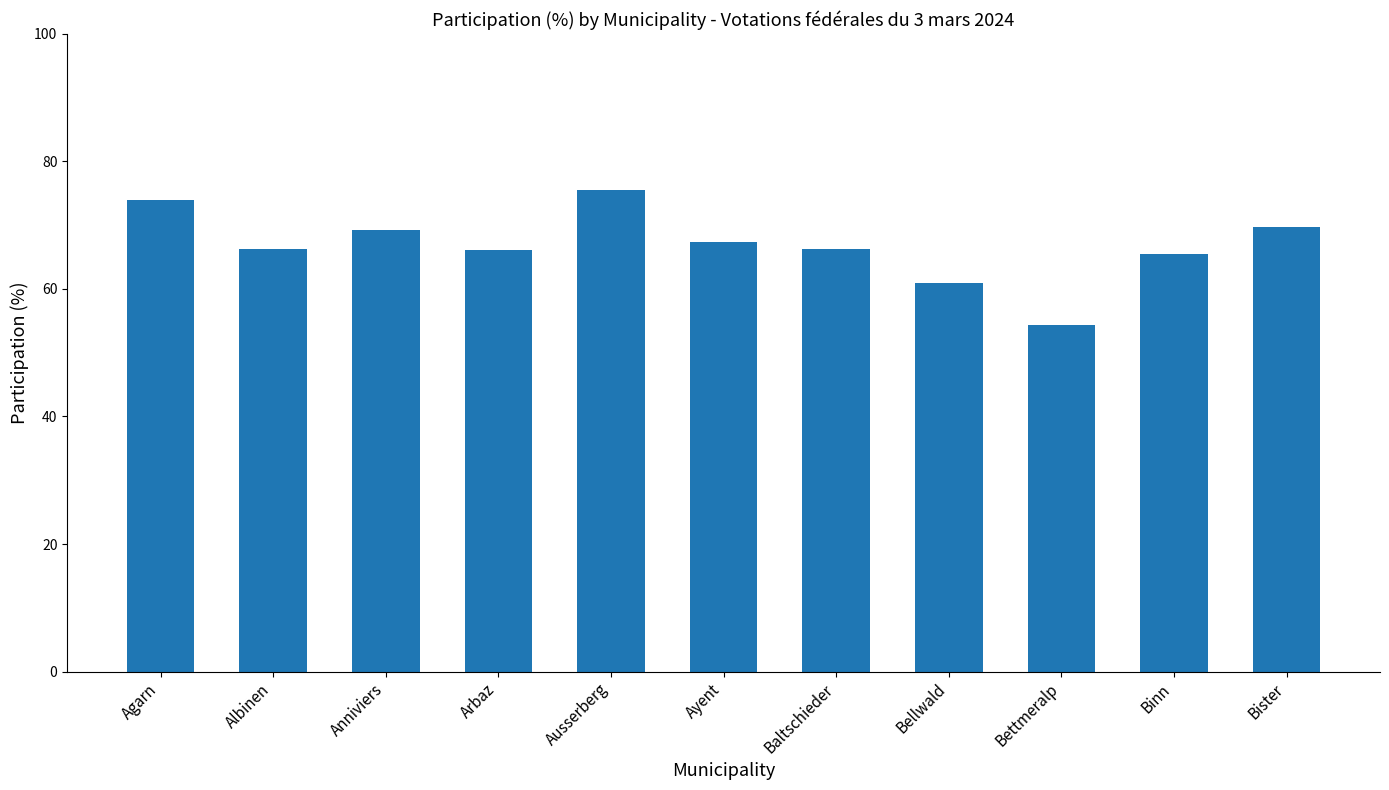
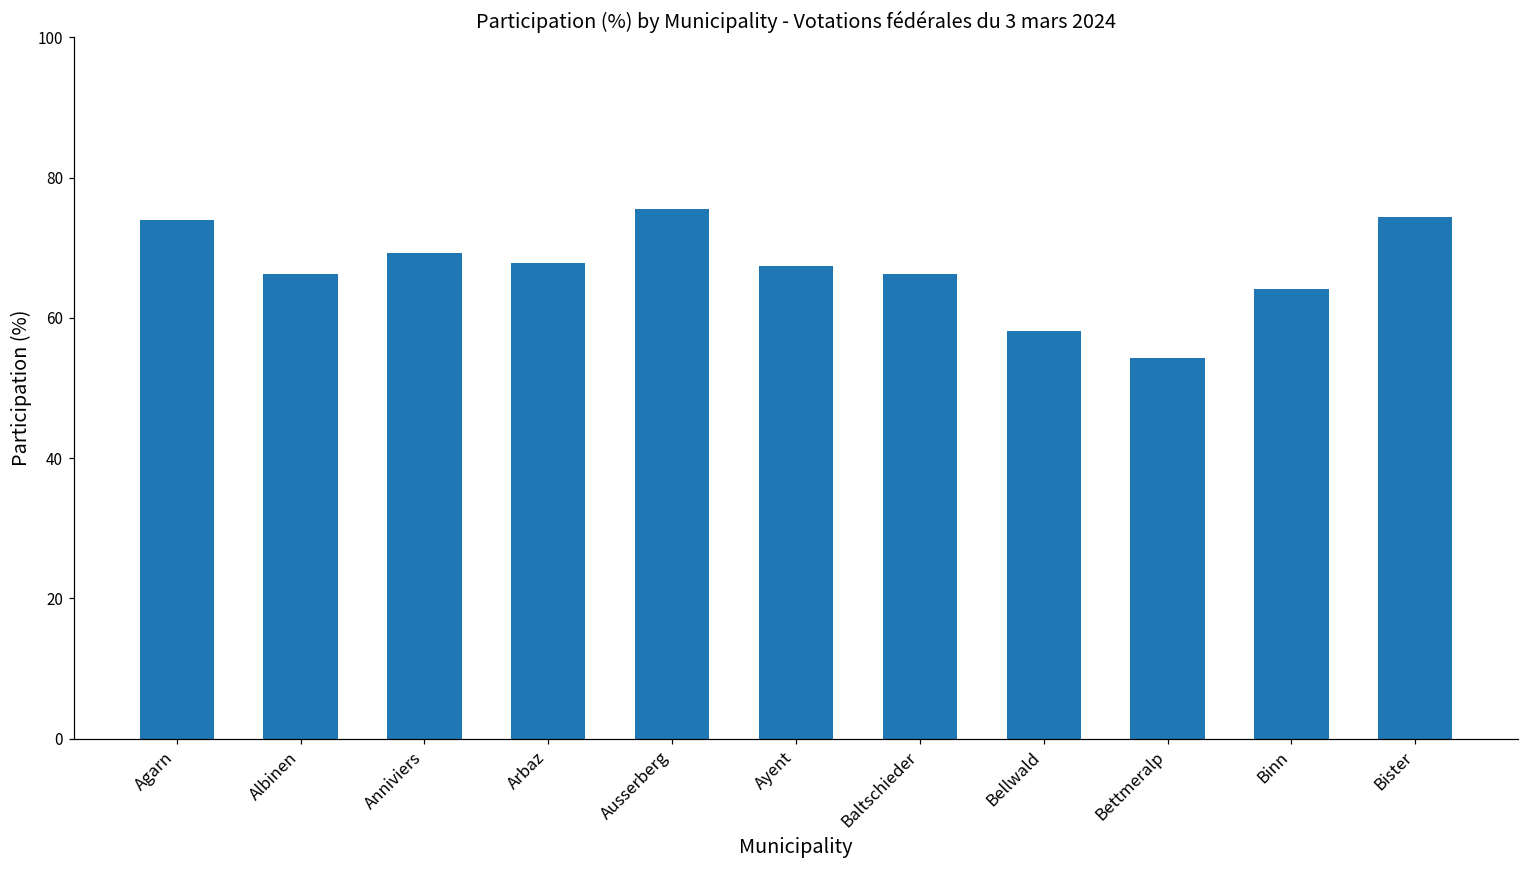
Arbaz: 66 -> 68
Bellwald: 61 -> 58
Binn: 66 -> 64
Bister: 70 -> 74
